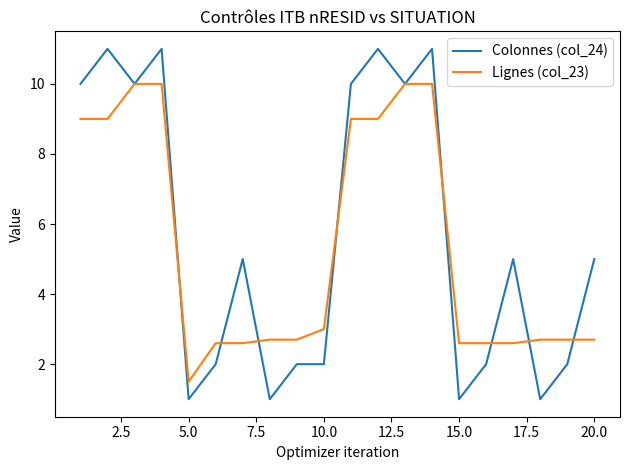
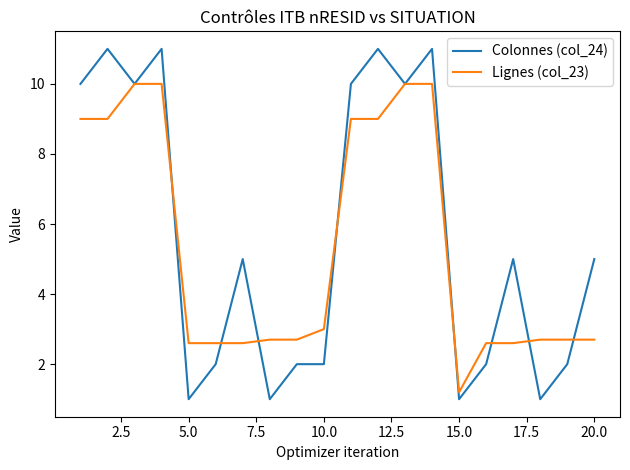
Lignes (col_23), 5.0: 1.5 -> 2.6
Lignes (col_23), 15.0: 2.6 -> 1.2
